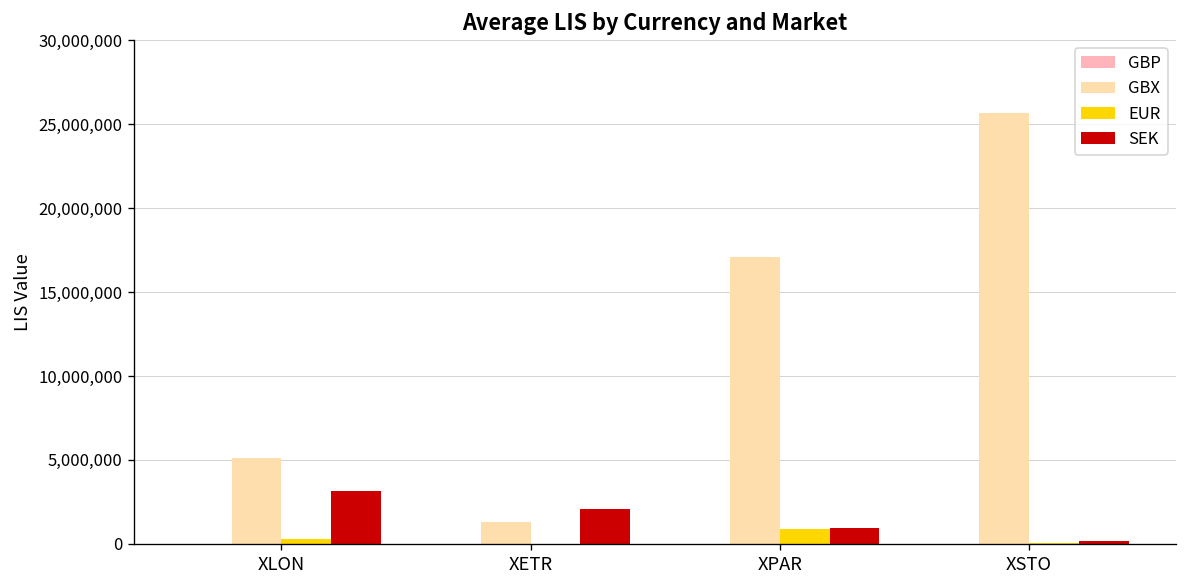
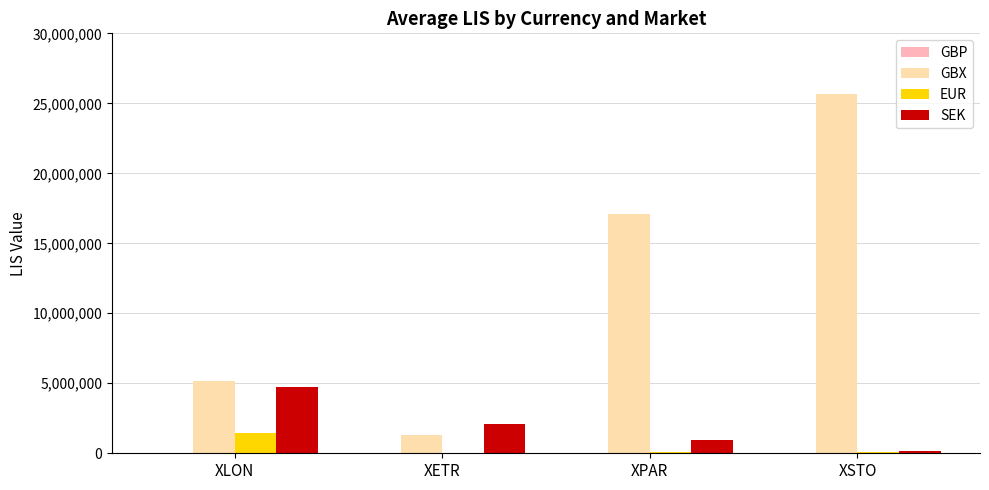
EUR, XLON: 300,000 -> 1,500,000
SEK, XLON: 3,200,000 -> 4,800,000
EUR, XPAR: 900,000 -> 100,000
